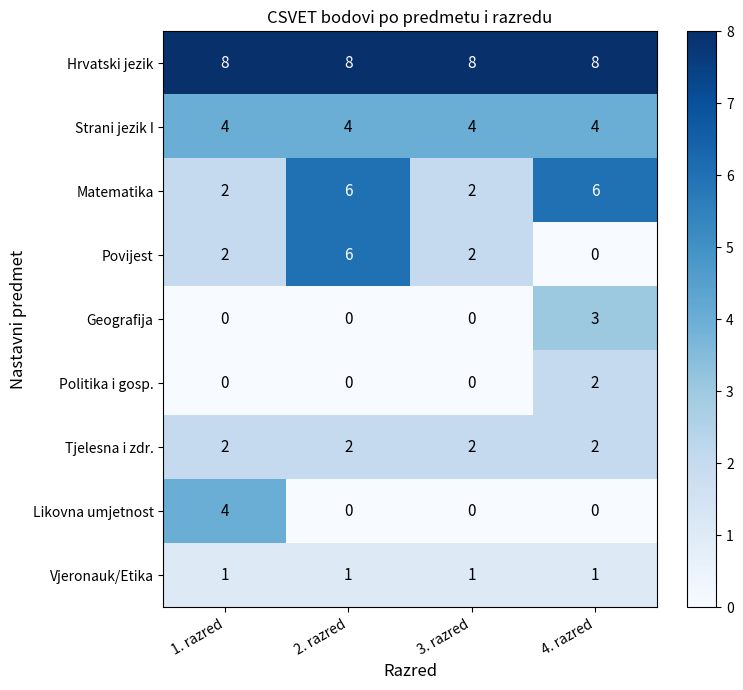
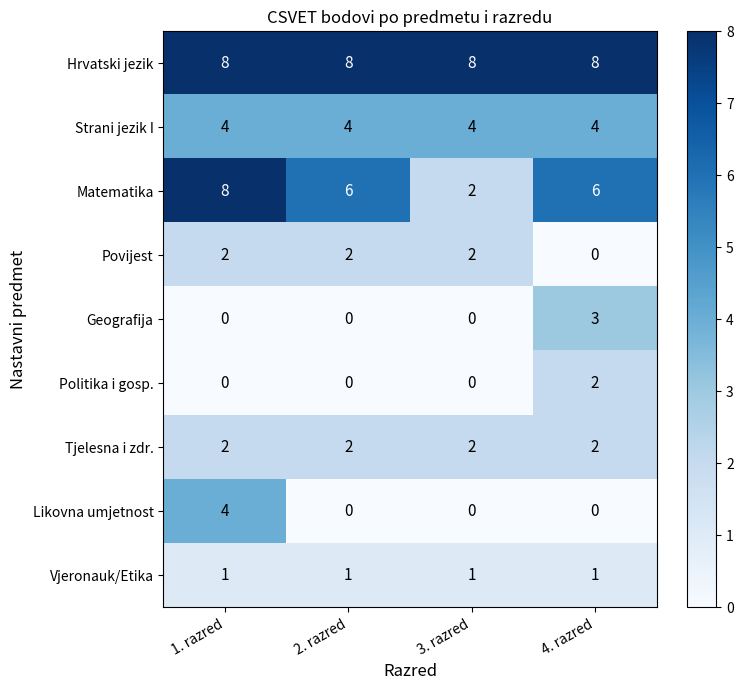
Matematika, 1. razred: 2 -> 8
Povijest, 2. razred: 6 -> 2
